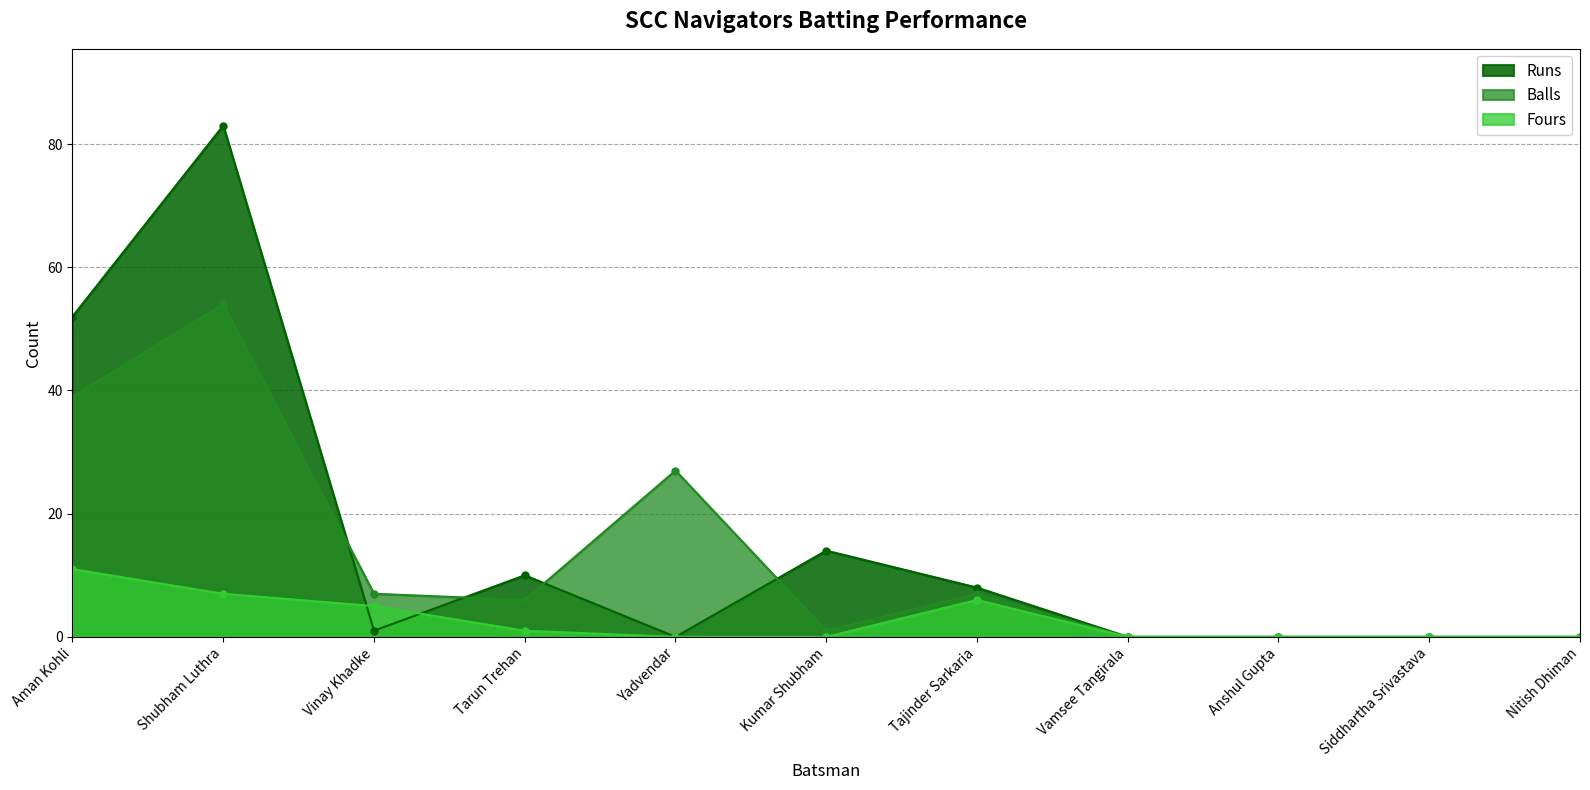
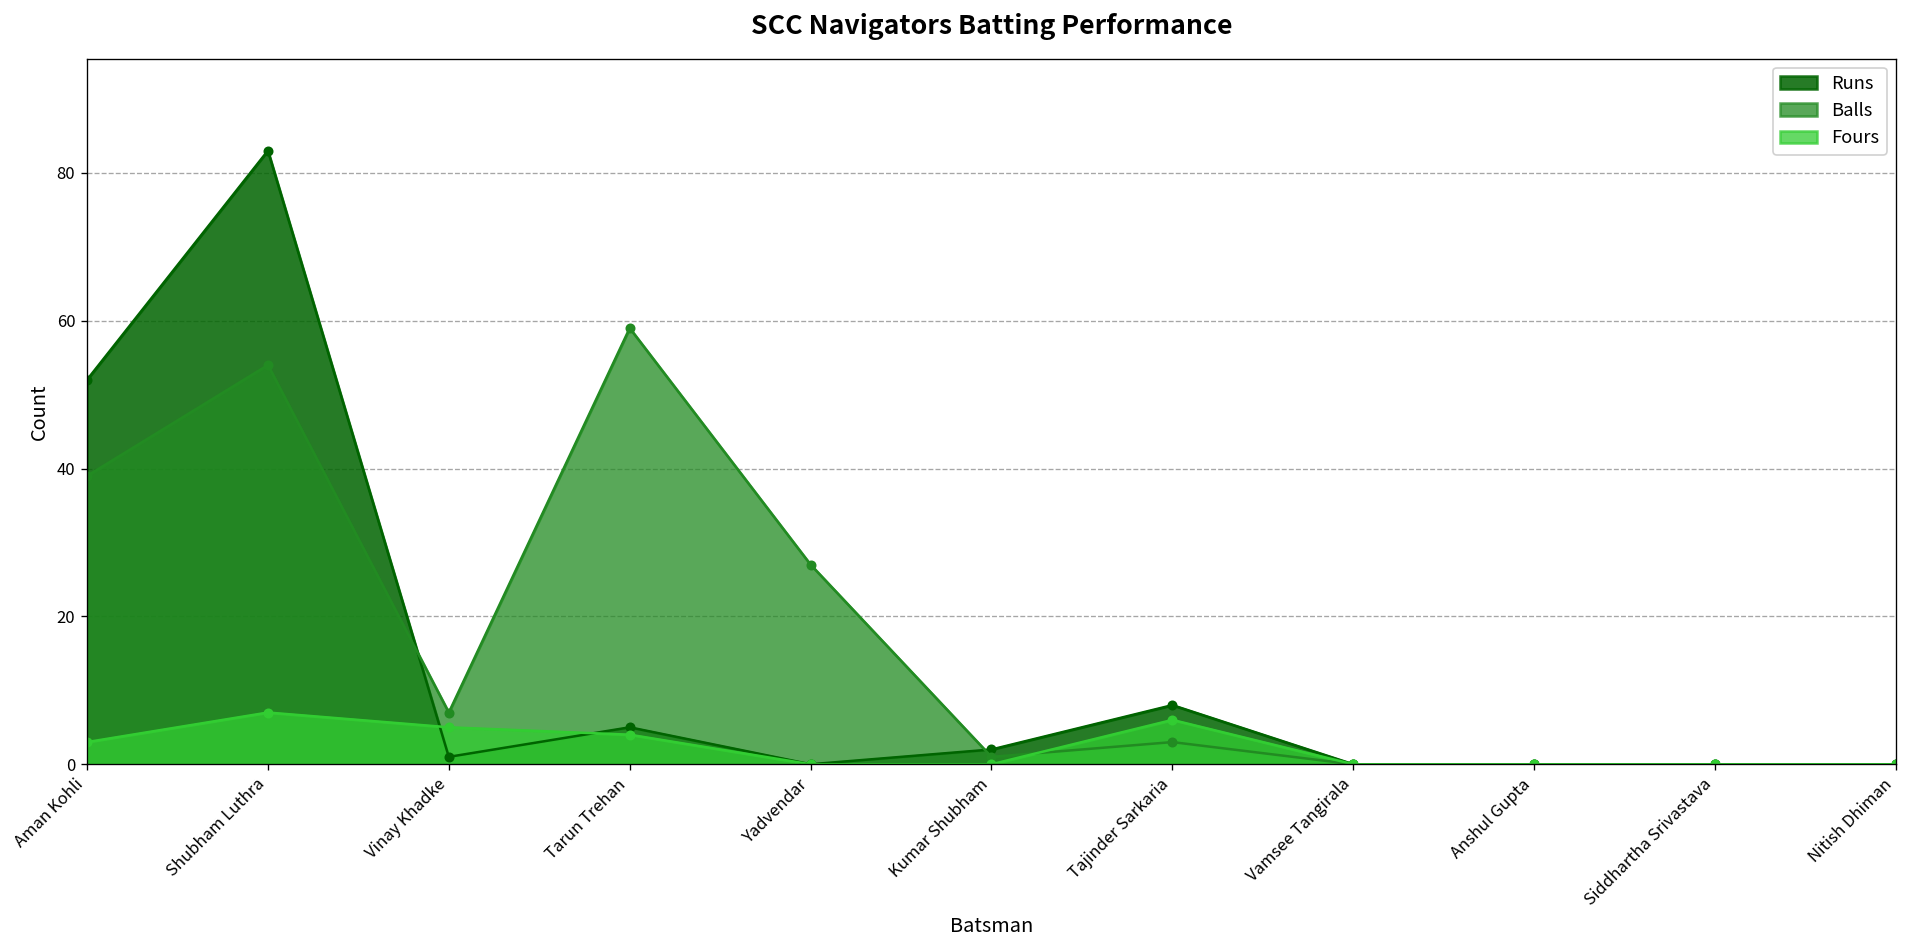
Fours, Aman Kohli: 11 -> 3
Runs, Tarun Trehan: 10 -> 5
Balls, Tarun Trehan: 6 -> 59
Fours, Tarun Trehan: 1 -> 4
Runs, Kumar Shubham: 14 -> 2
Balls, Tajinder Sarkaria: 7 -> 3
